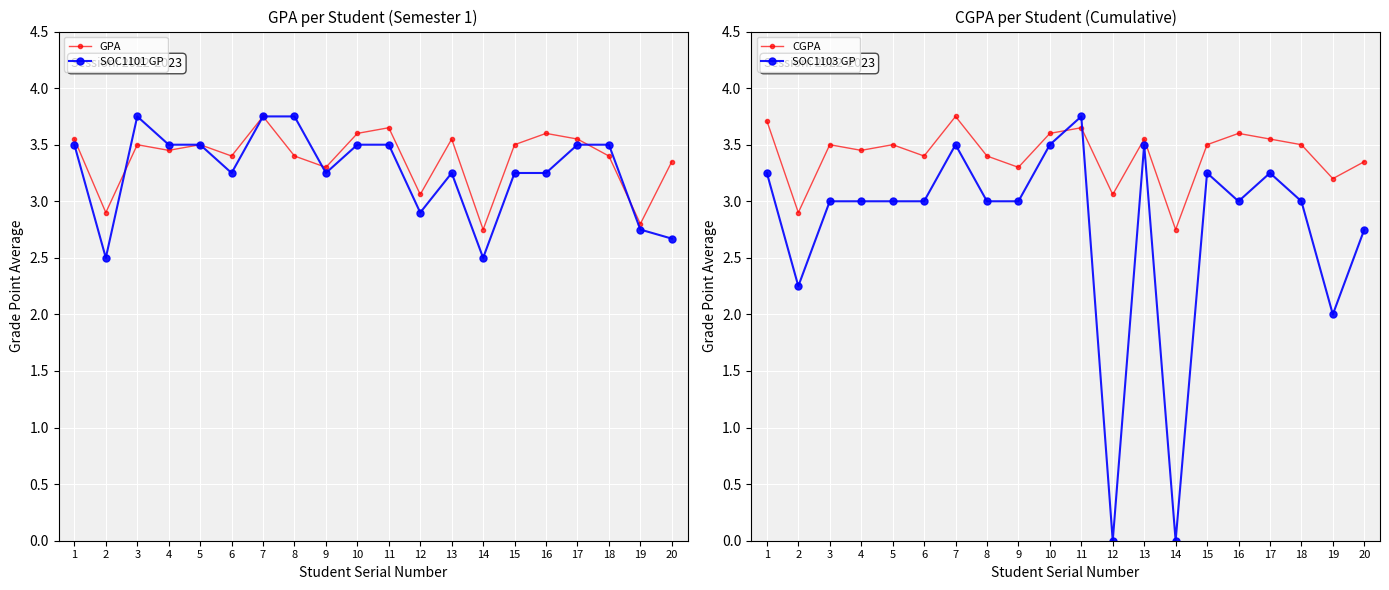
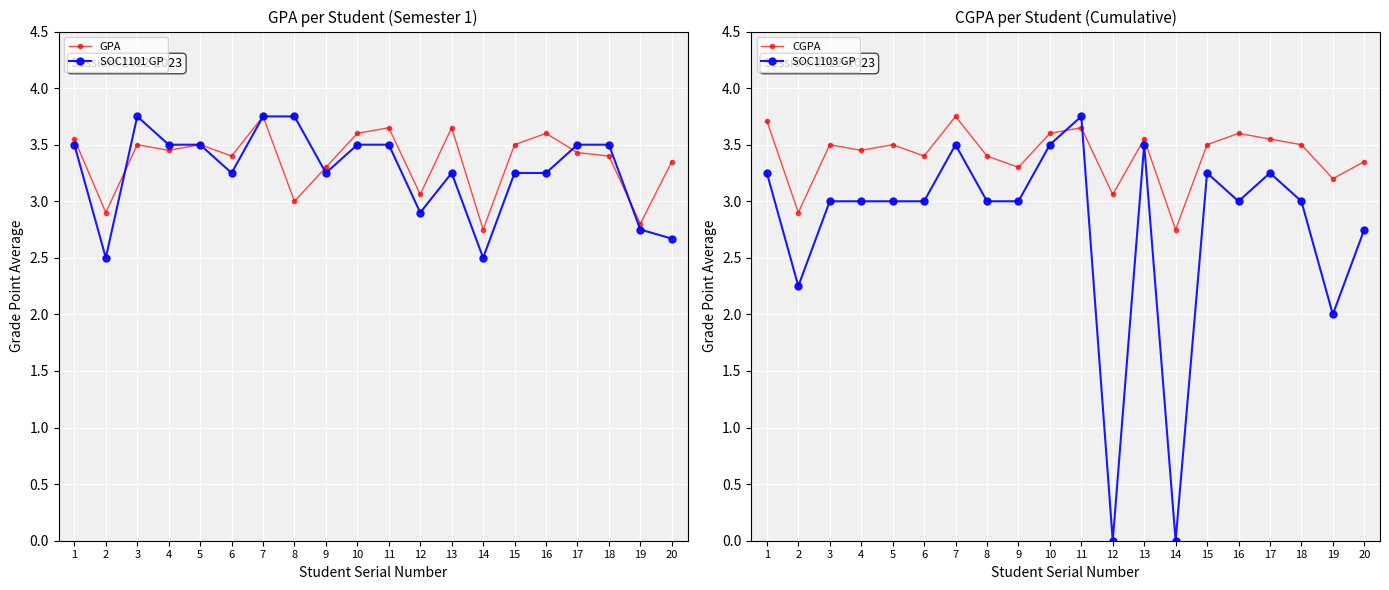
GPA per Student (Semester 1), GPA, 8: 3.4 -> 3.0
GPA per Student (Semester 1), GPA, 13: 3.55 -> 3.65
GPA per Student (Semester 1), GPA, 17: 3.55 -> 3.43
